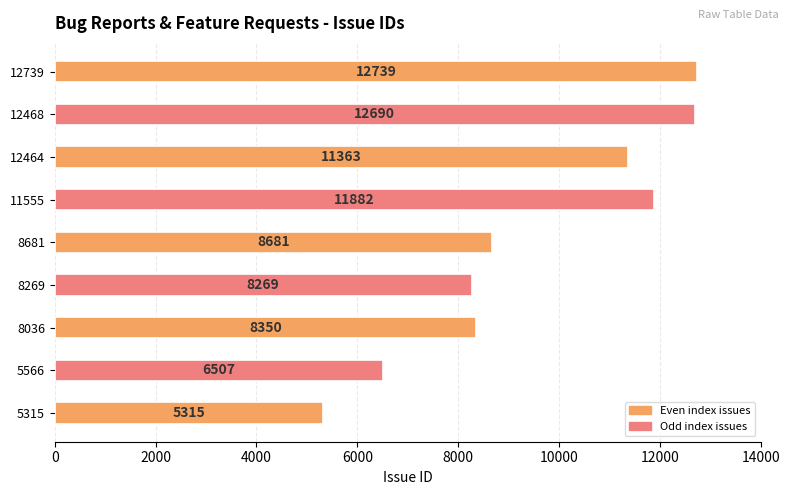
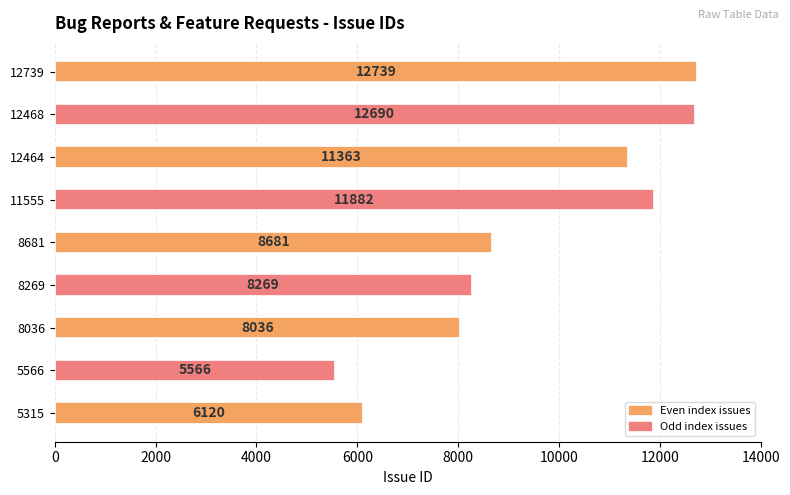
8036: 8350 -> 8036
5566: 6507 -> 5566
5315: 5315 -> 6120
